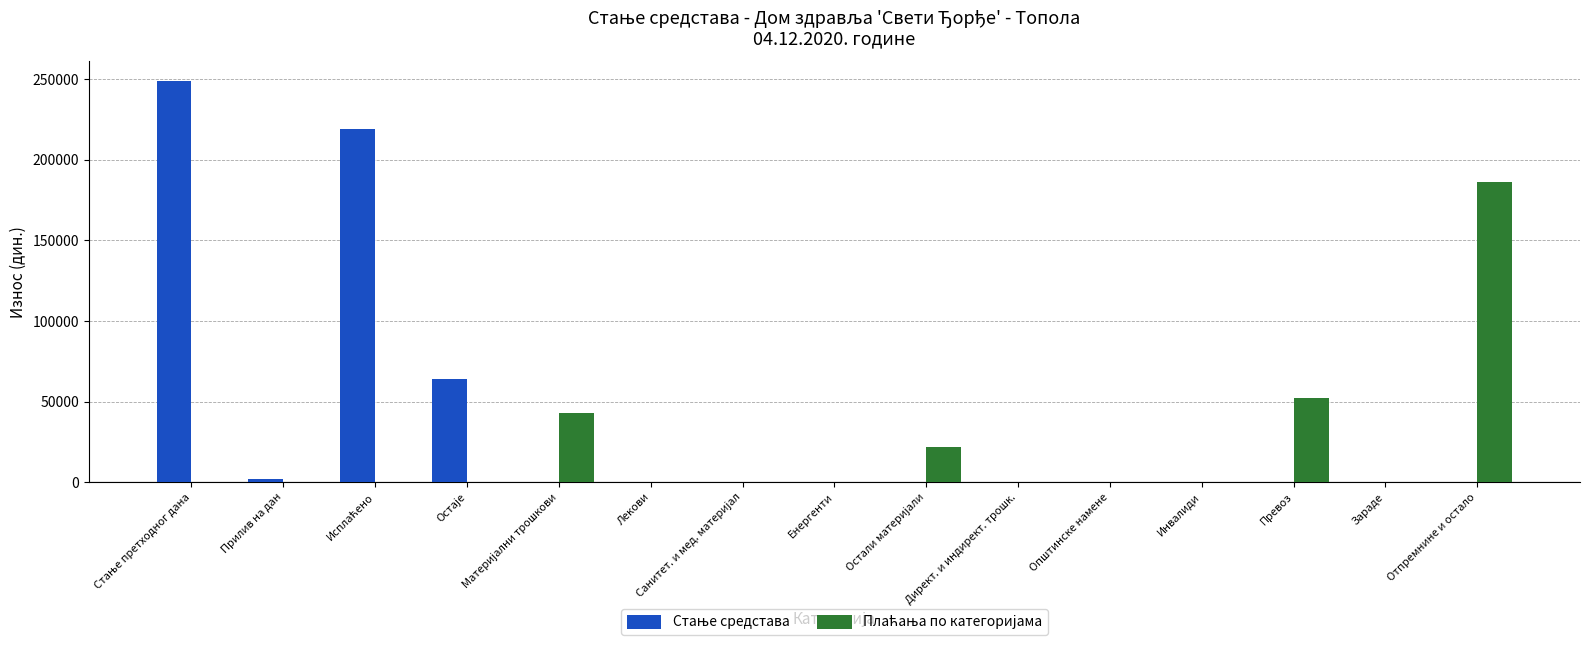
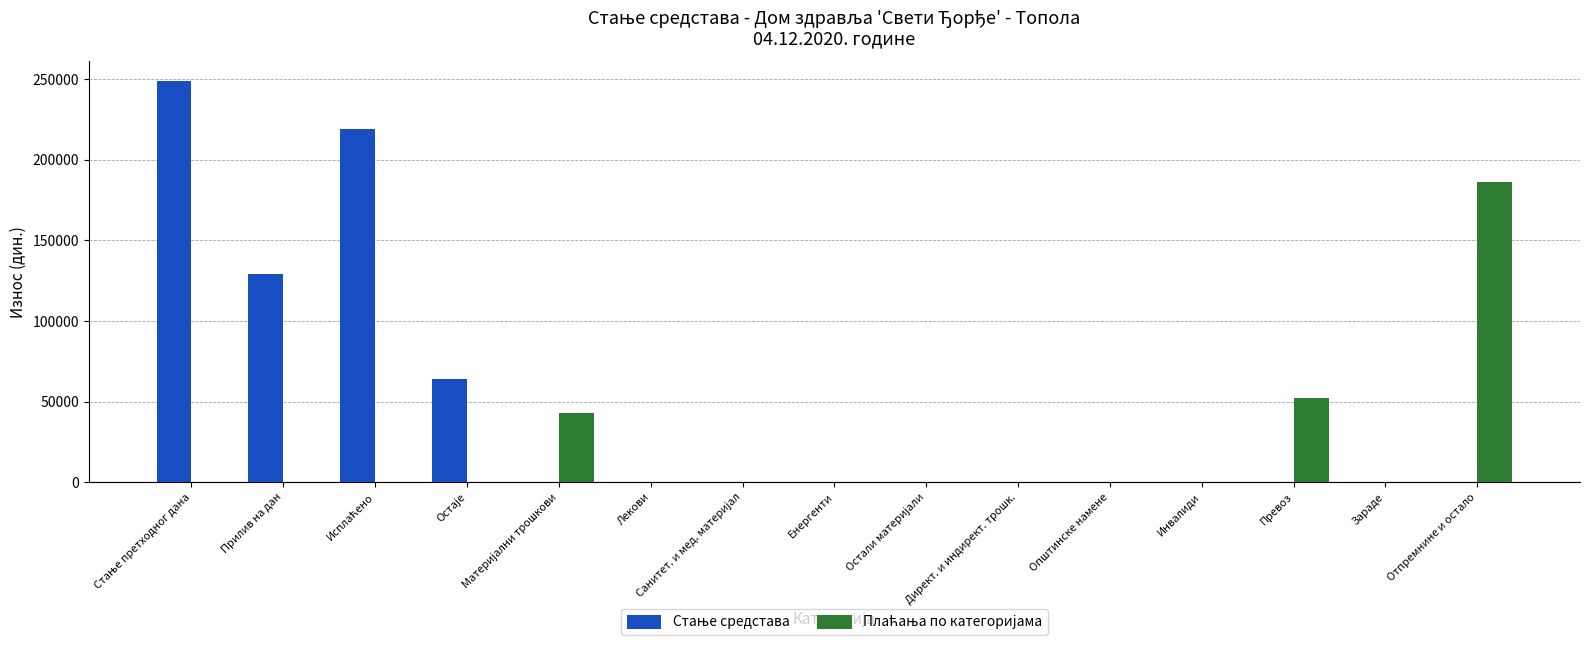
Стање средстава, Прилив на дан: 2000 -> 129000
Плаћања по категоријама, Остали материјали: 22000 -> 0
